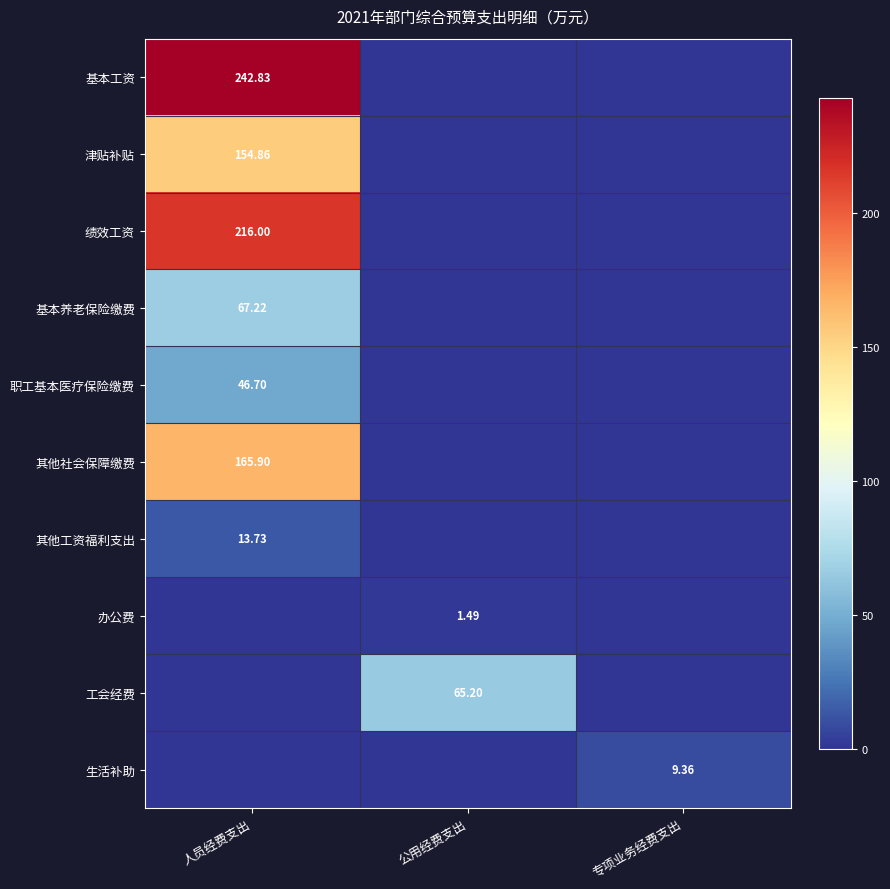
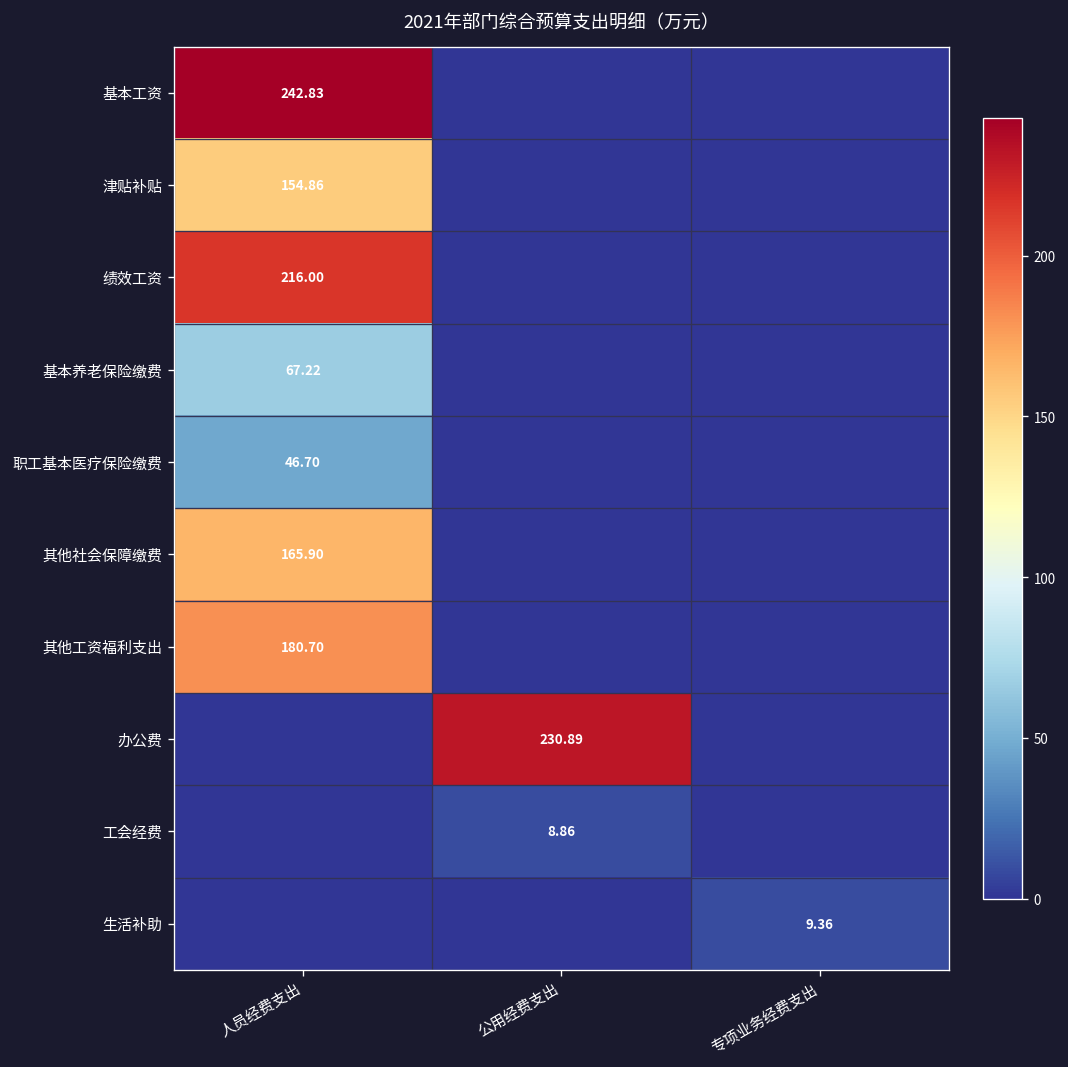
其他工资福利支出, 人员经费支出: 13.73 -> 180.70
办公费, 公用经费支出: 1.49 -> 230.89
工会经费, 公用经费支出: 65.20 -> 8.86
